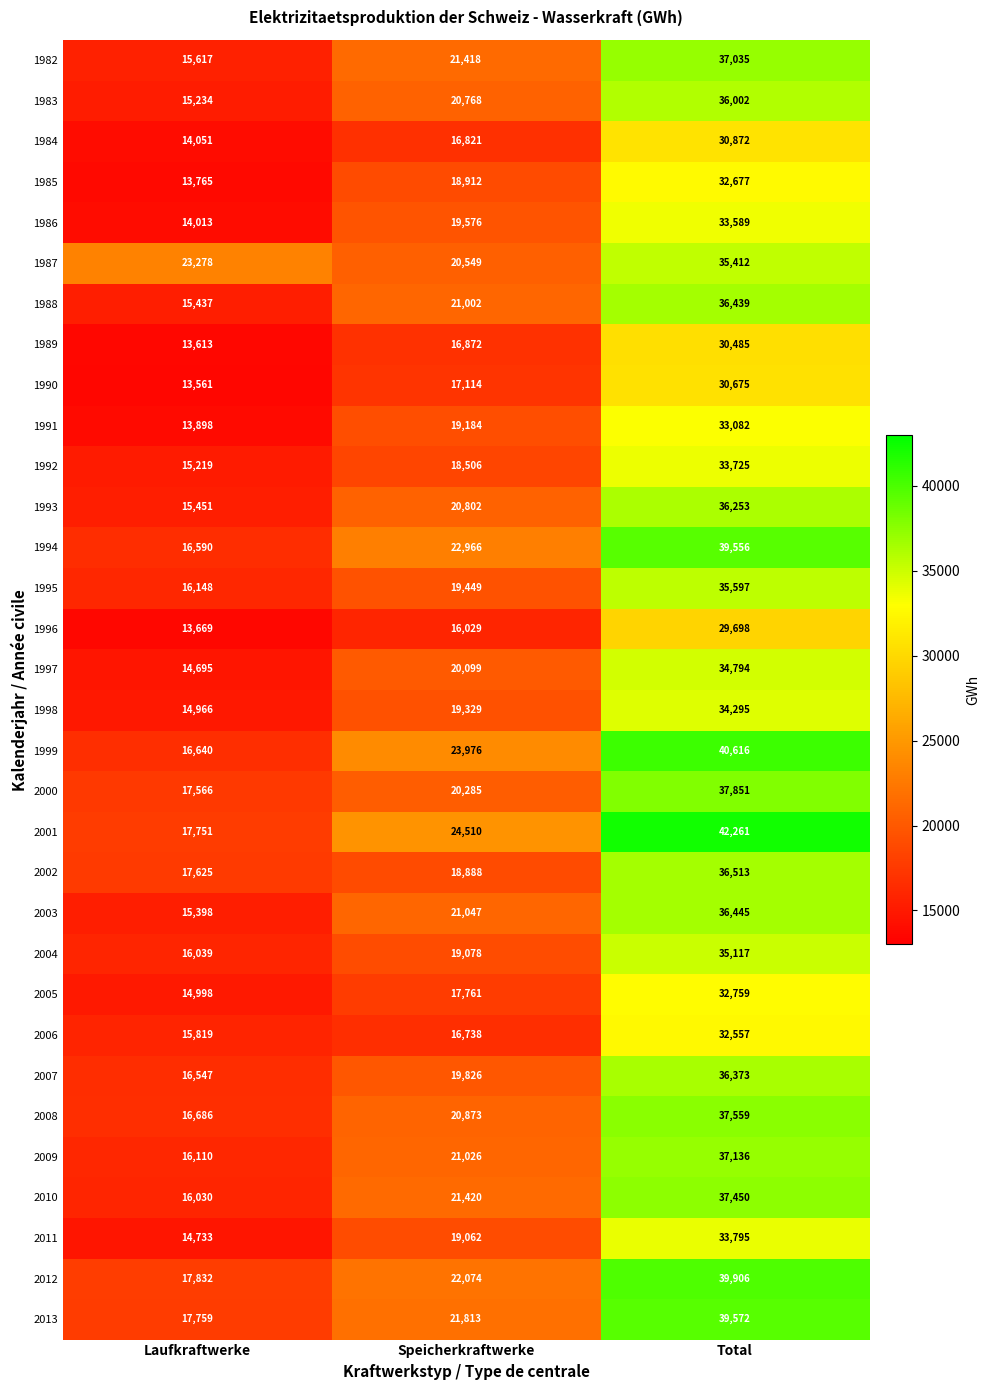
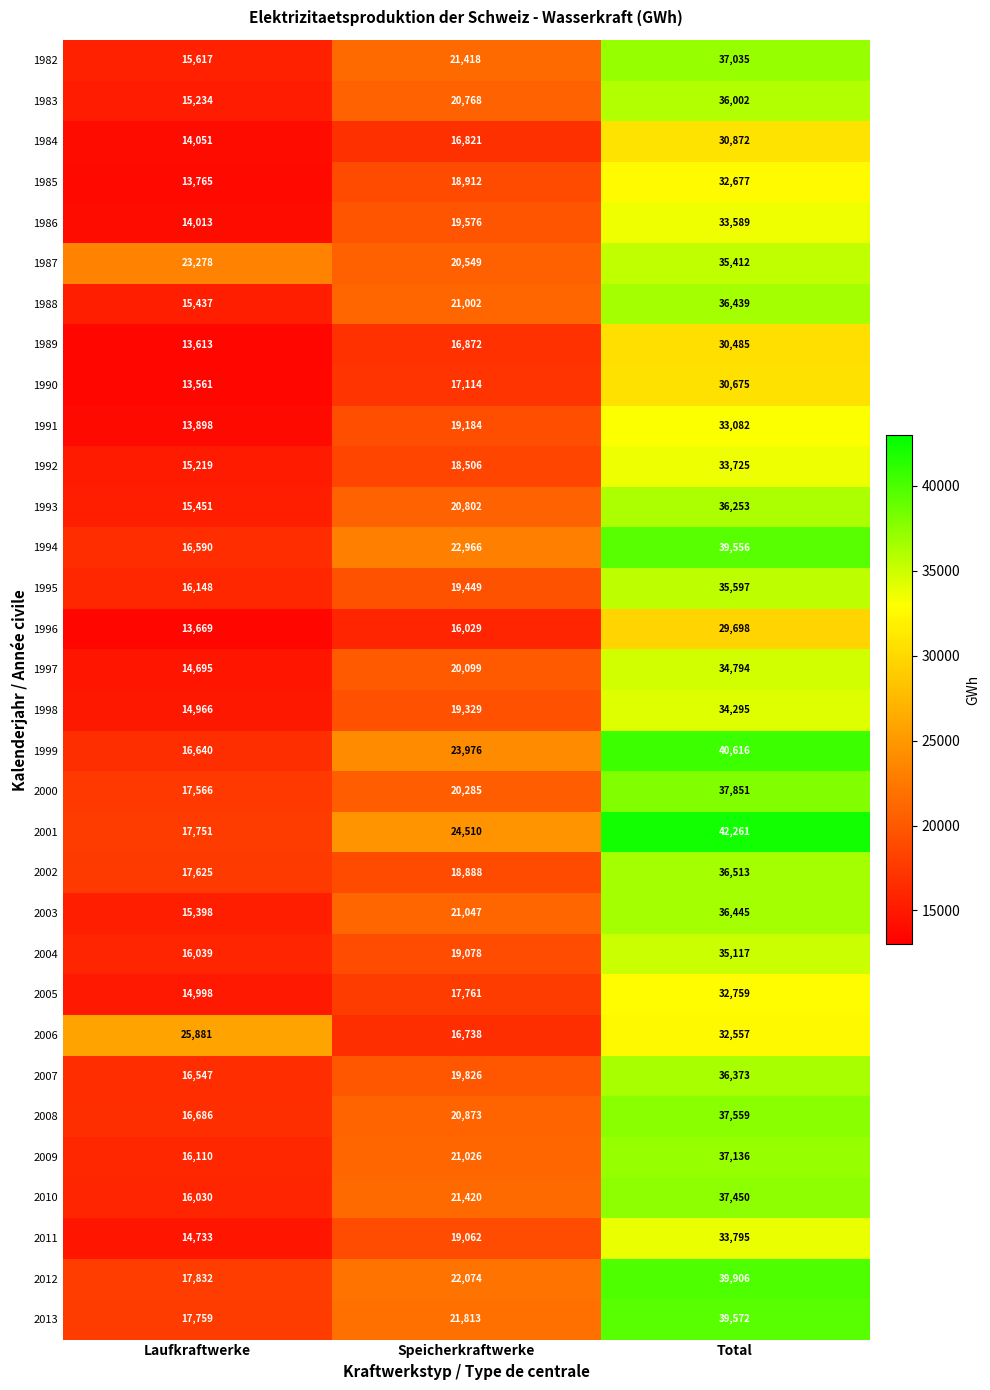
2006, Laufkraftwerke: 15,819 -> 25,881
